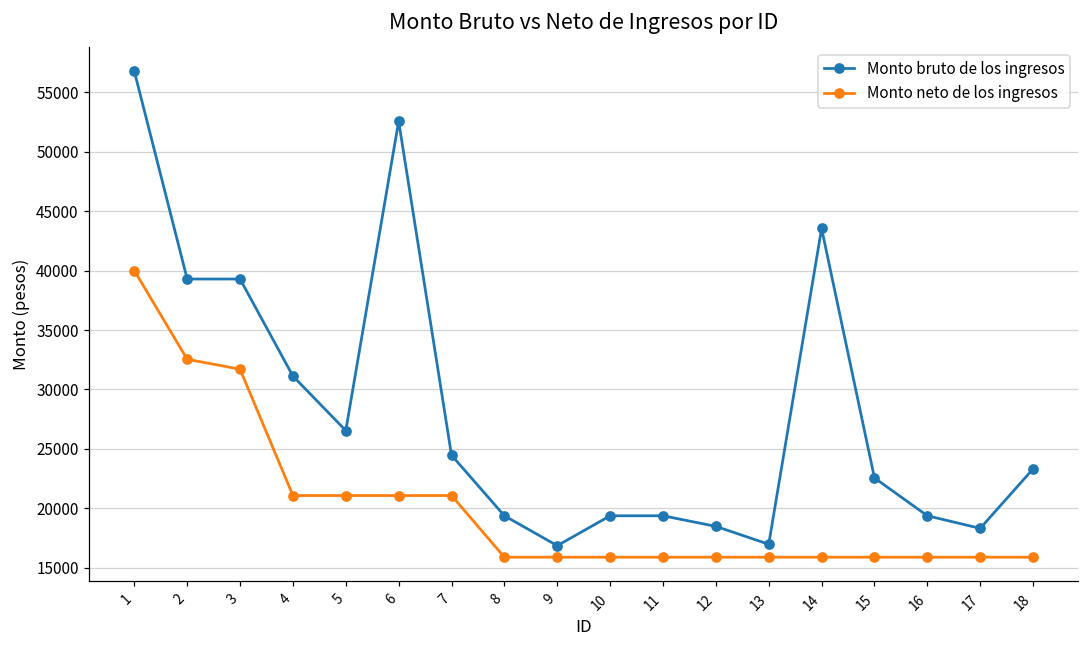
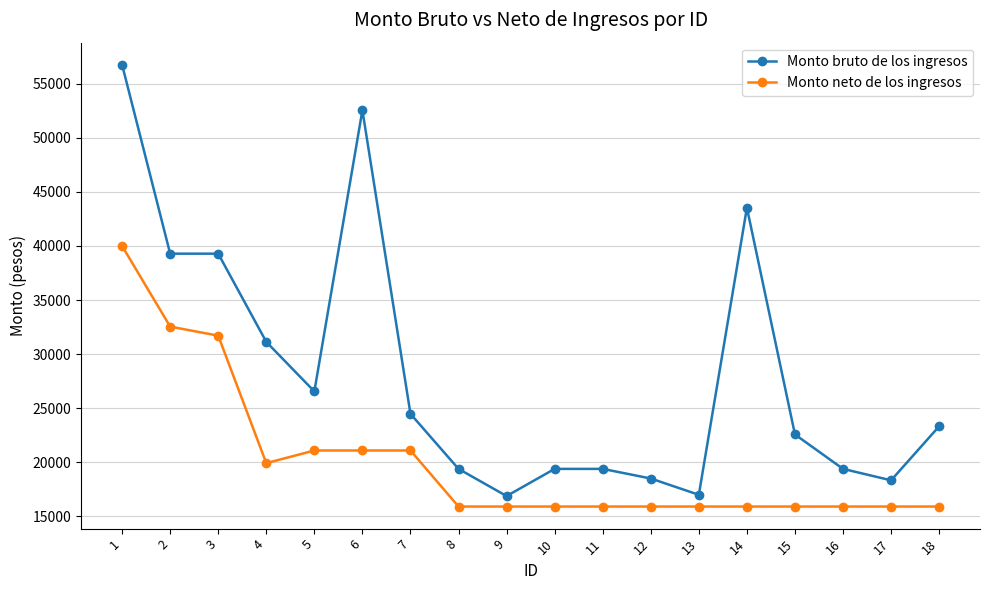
Monto neto de los ingresos, 4: 21100 -> 19900
